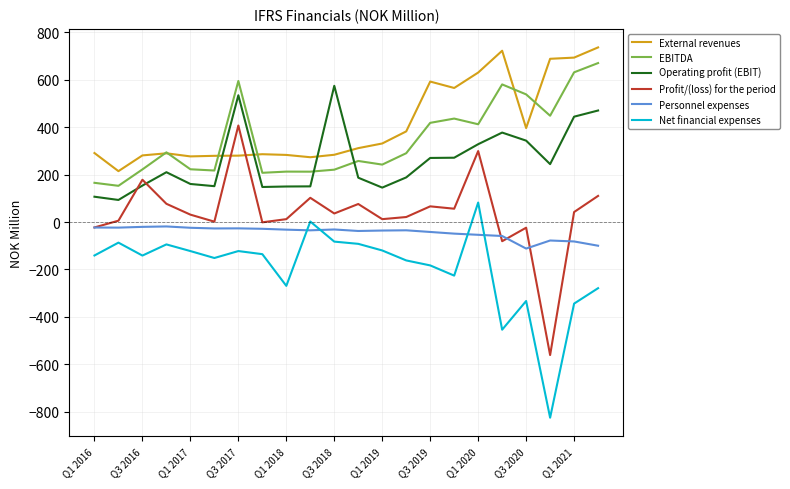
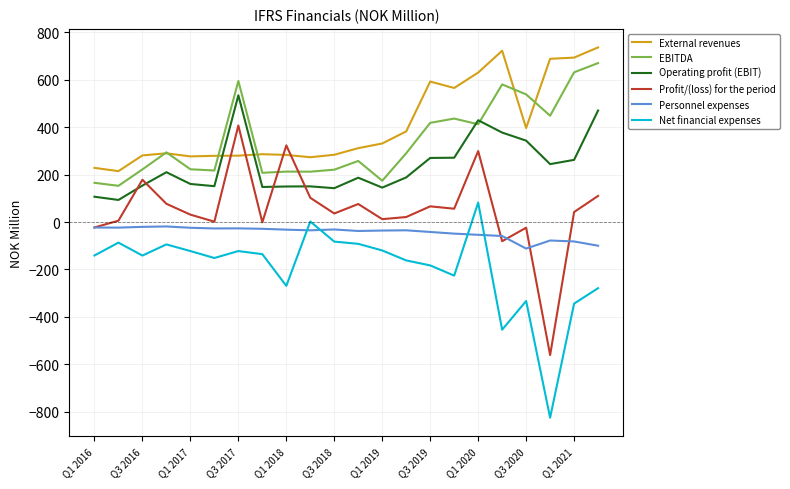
External revenues, Q1 2016: 290 -> 230
Profit/(loss) for the period, Q1 2018: 10 -> 320
Operating profit (EBIT), Q3 2018: 570 -> 140
EBITDA, Q1 2019: 240 -> 170
Operating profit (EBIT), Q1 2020: 330 -> 430
Operating profit (EBIT), Q1 2021: 440 -> 260
